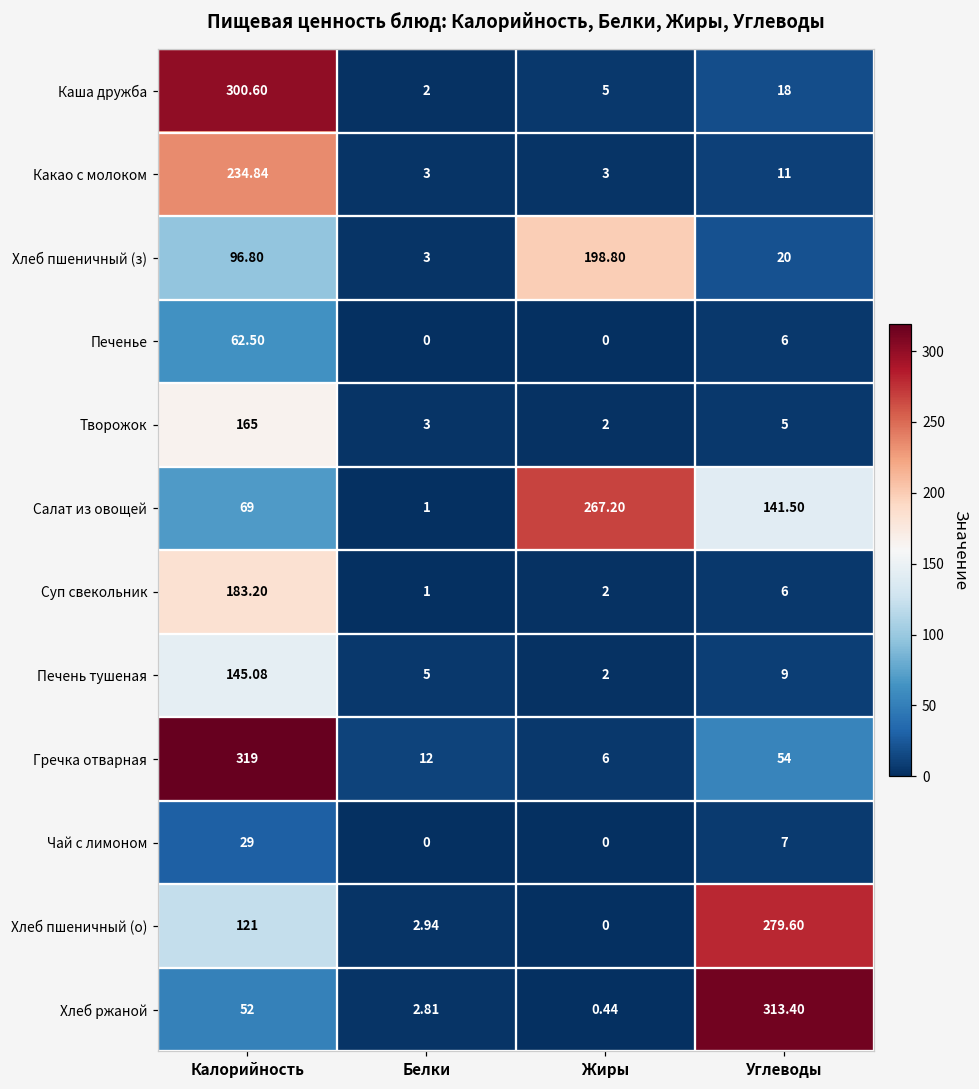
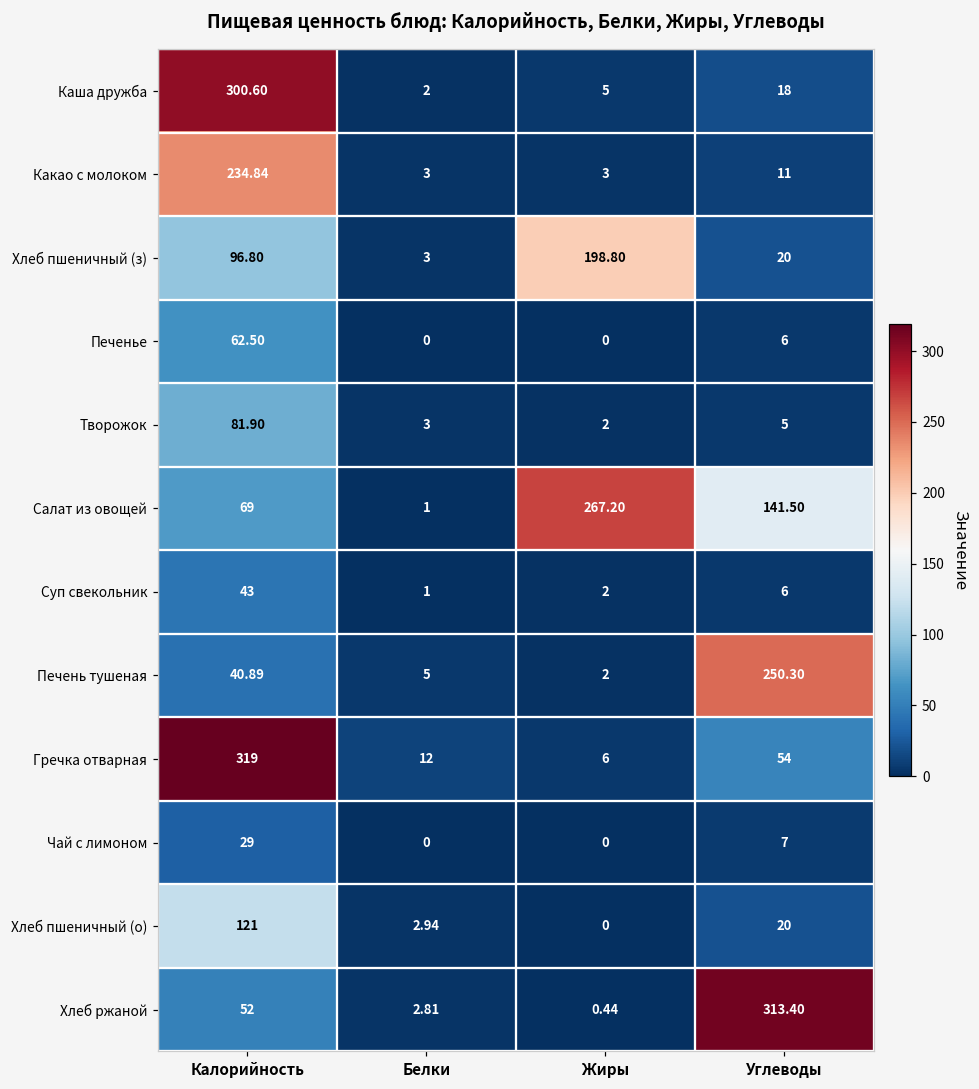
Творожок, Калорийность: 165 -> 81.90
Суп свекольник, Калорийность: 183.20 -> 43
Печень тушеная, Калорийность: 145.08 -> 40.89
Печень тушеная, Углеводы: 9 -> 250.30
Хлеб пшеничный (о), Углеводы: 279.60 -> 20
